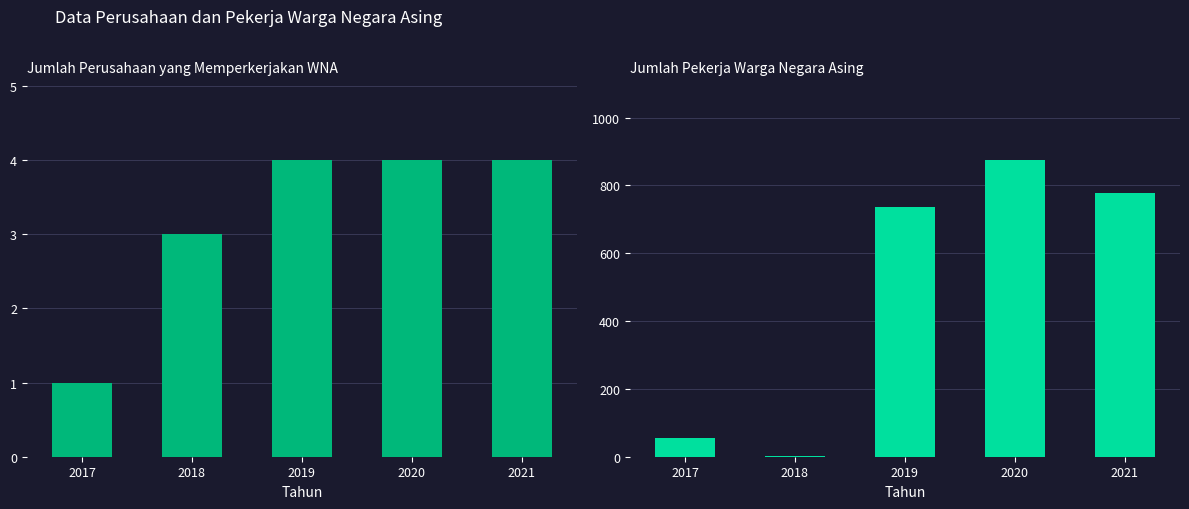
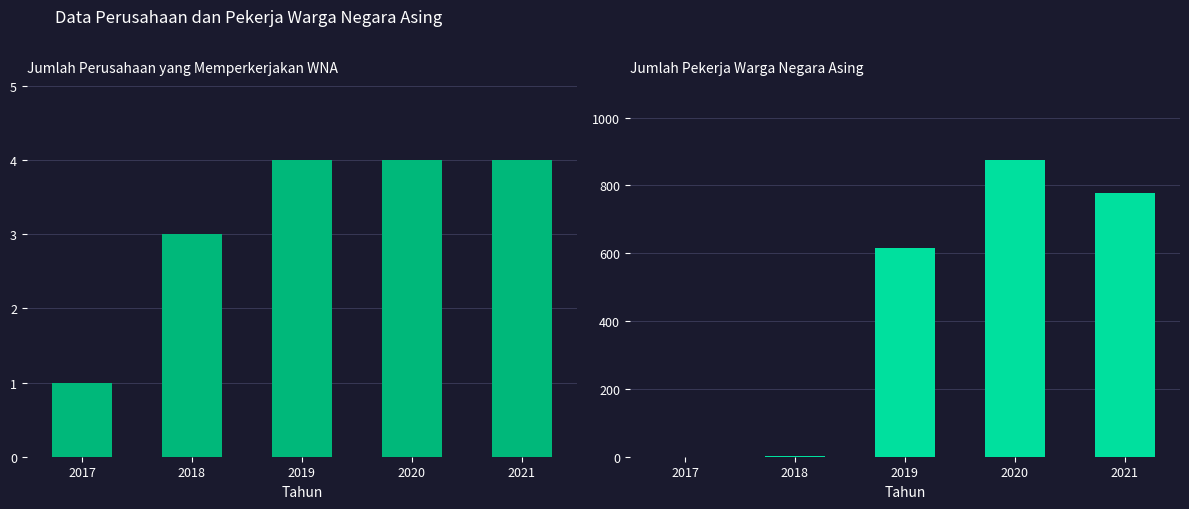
Jumlah Pekerja Warga Negara Asing, 2017: 60 -> 0
Jumlah Pekerja Warga Negara Asing, 2019: 740 -> 620
